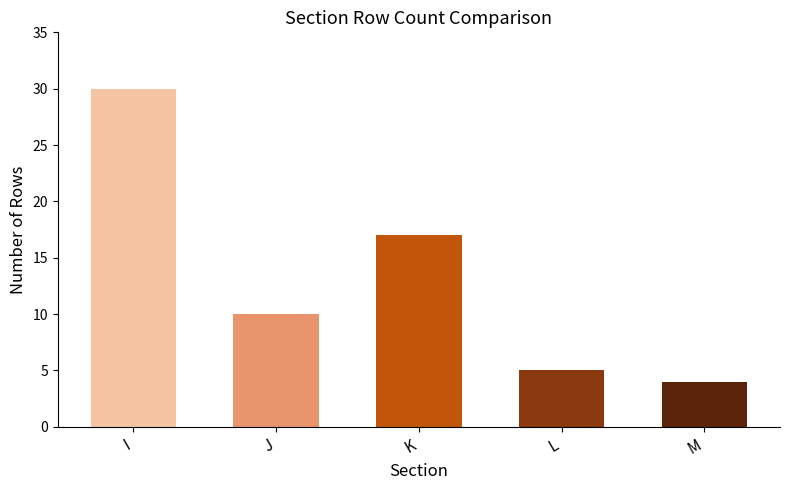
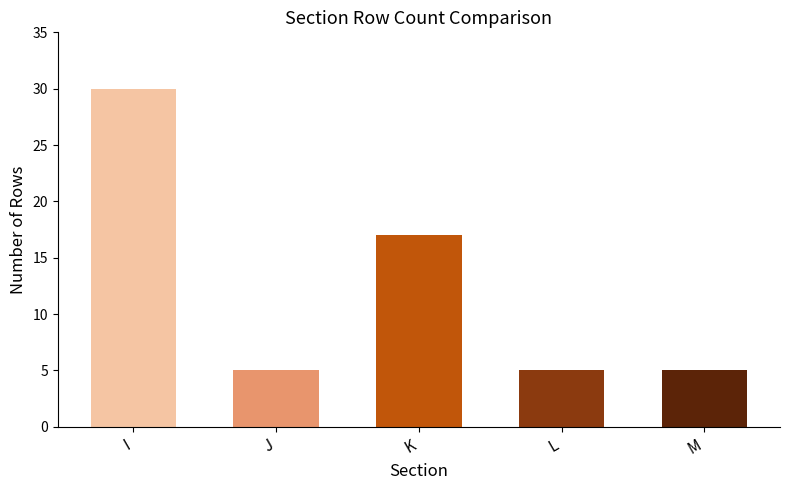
J: 10 -> 5
M: 4 -> 5
